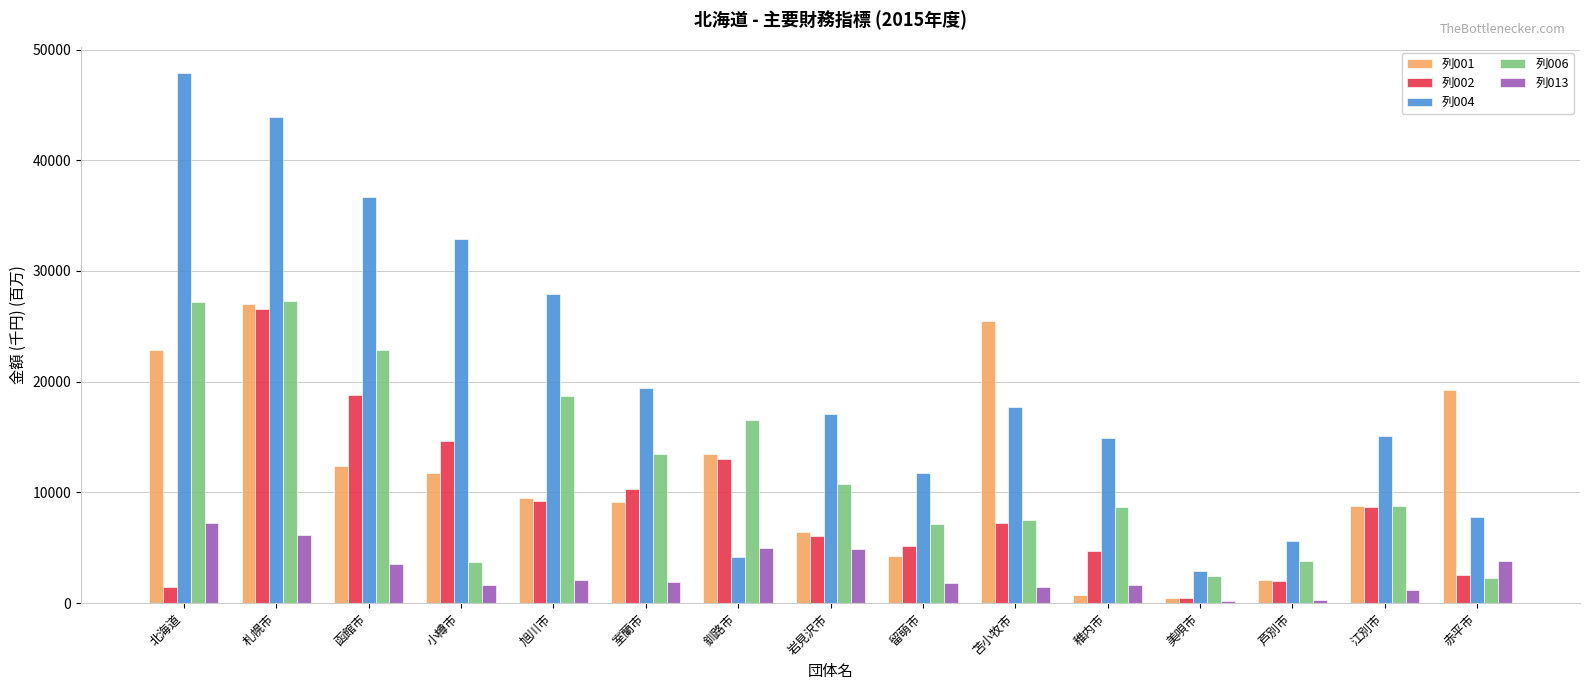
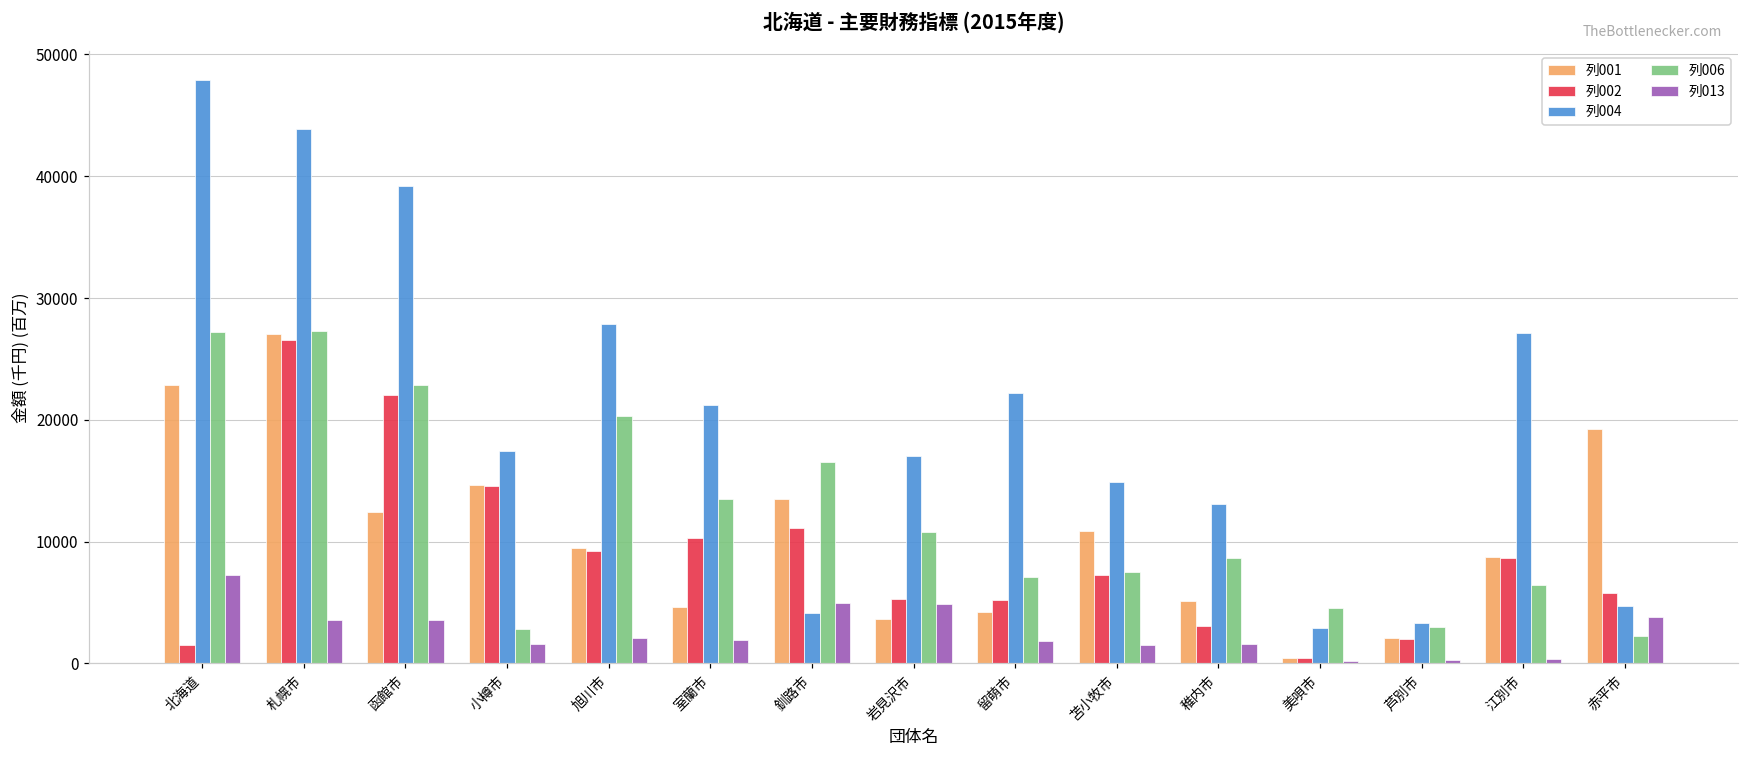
列013, 札幌市: 6100 -> 3600
列002, 函館市: 18800 -> 22000
列004, 函館市: 36600 -> 39200
列001, 小樽市: 11700 -> 14700
列004, 小樽市: 32900 -> 17500
列006, 小樽市: 3700 -> 2800
列006, 旭川市: 18700 -> 20300
列001, 室蘭市: 9100 -> 4600
列004, 室蘭市: 19500 -> 21300
列002, 釧路市: 13000 -> 11200
列001, 岩見沢市: 6400 -> 3600
列002, 岩見沢市: 6100 -> 5300
列004, 留萌市: 11800 -> 22200
列001, 苫小牧市: 25500 -> 10900
列004, 苫小牧市: 17700 -> 14900
列001, 稚内市: 700 -> 5100
列002, 稚内市: 4700 -> 3000
列004, 稚内市: 14900 -> 13100
列006, 美唄市: 2500 -> 4500
列004, 芦別市: 5600 -> 3300
列006, 芦別市: 3800 -> 3000
列004, 江別市: 15100 -> 27100
列006, 江別市: 8800 -> 6500
列013, 江別市: 1100 -> 400
列002, 赤平市: 2500 -> 5800
列004, 赤平市: 7800 -> 4700
